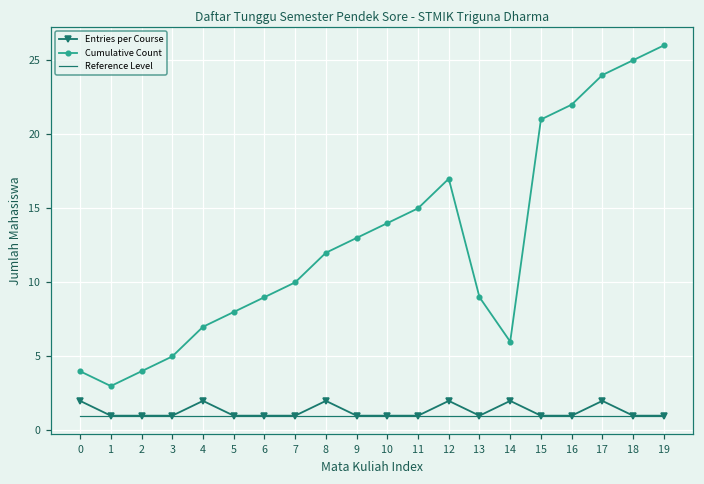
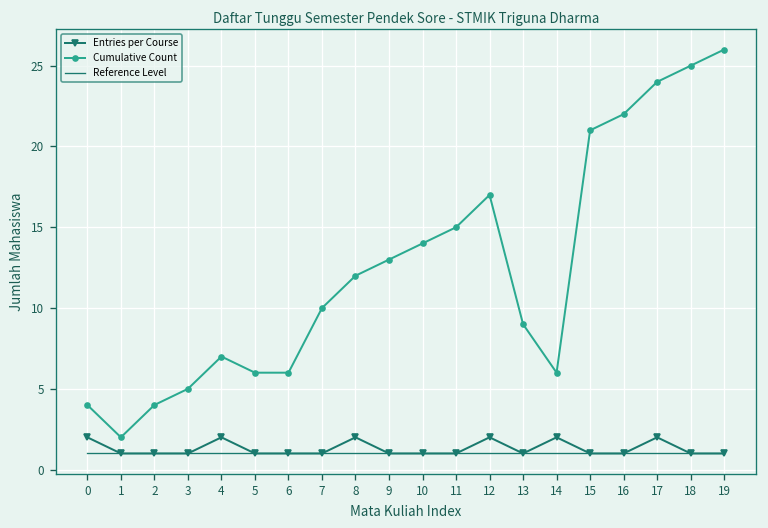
Cumulative Count, 1: 3 -> 2
Cumulative Count, 5: 8 -> 6
Cumulative Count, 6: 9 -> 6
